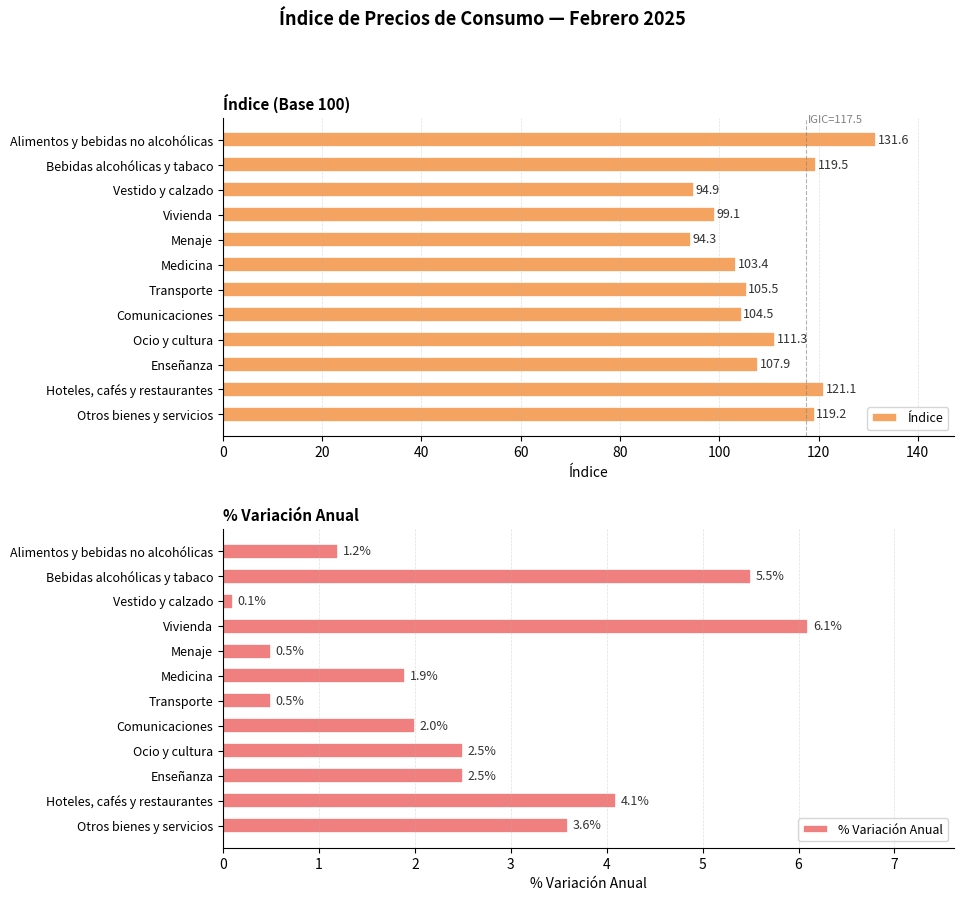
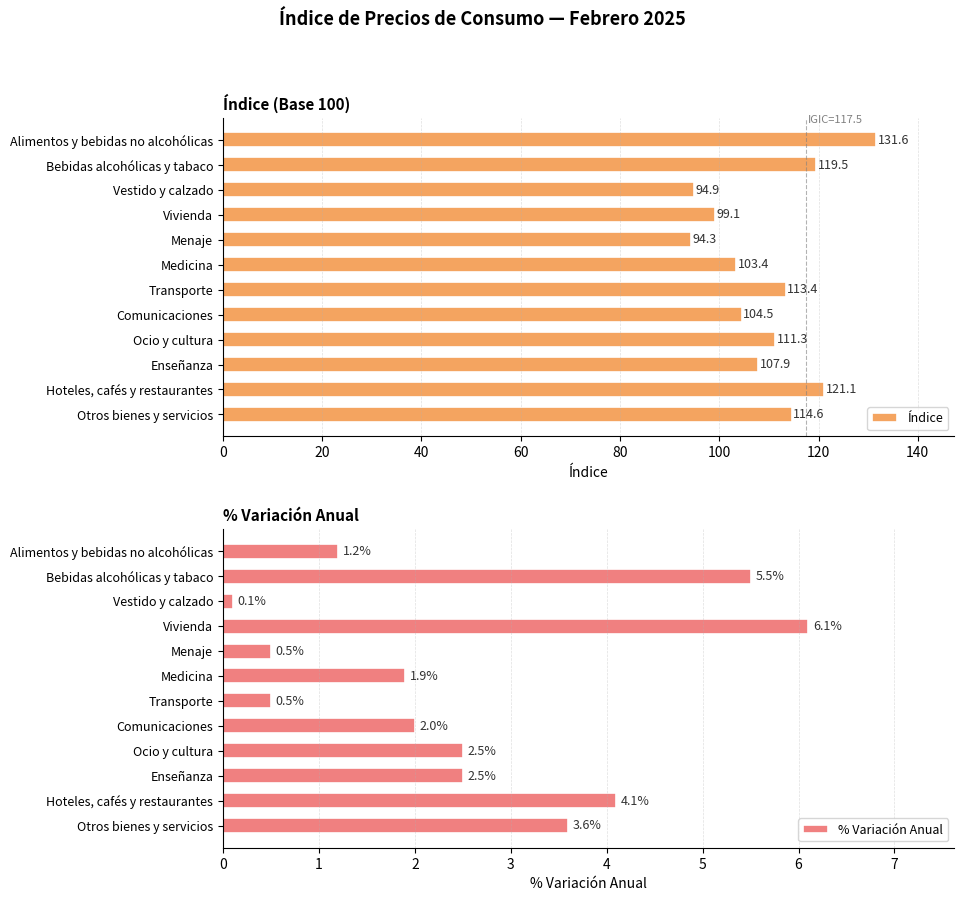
Índice (Base 100), Transporte: 105.5 -> 113.4
Índice (Base 100), Otros bienes y servicios: 119.2 -> 114.6
